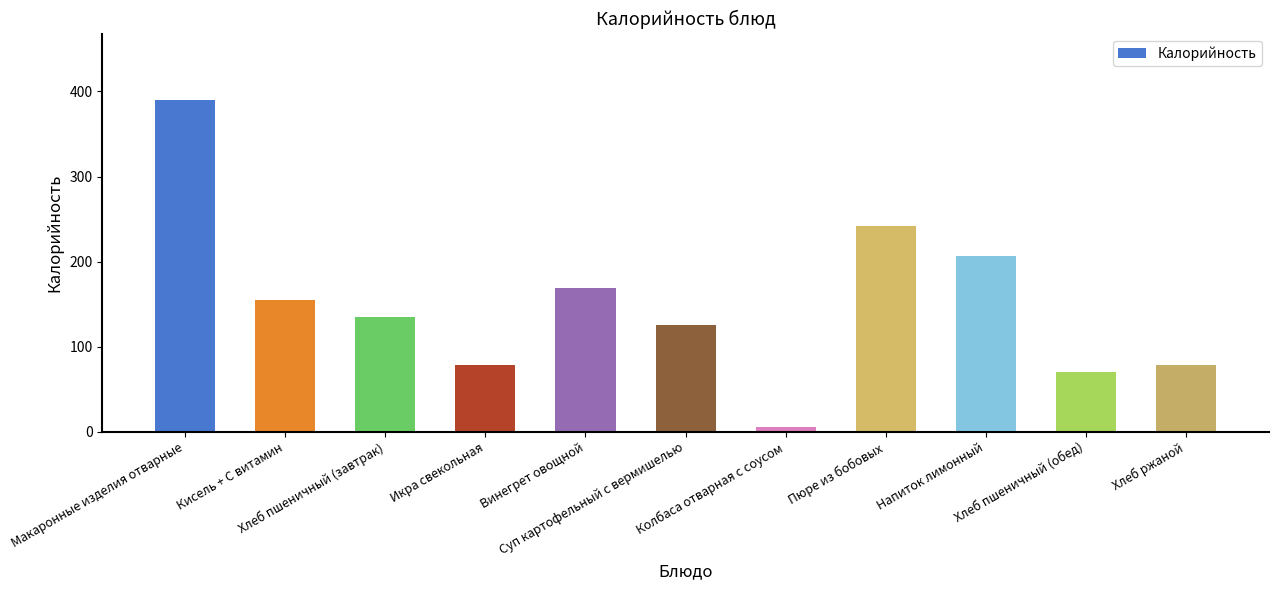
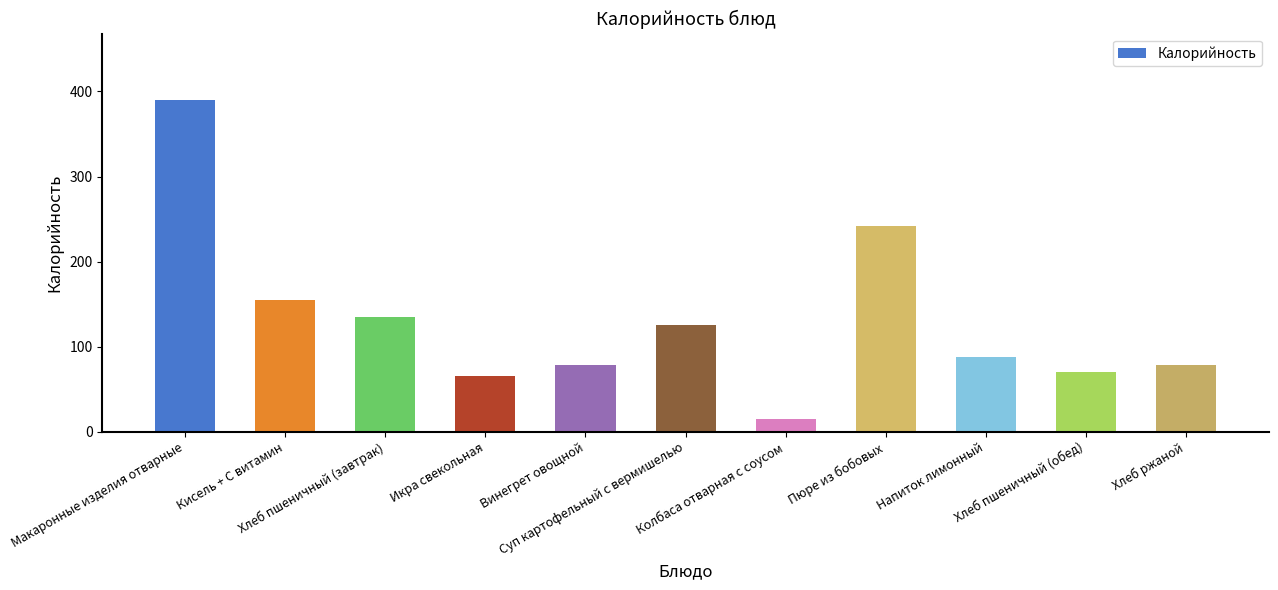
Икра свекольная: 80 -> 70
Винегрет овощной: 170 -> 80
Колбаса отварная с соусом: 10 -> 20
Напиток лимонный: 210 -> 90
